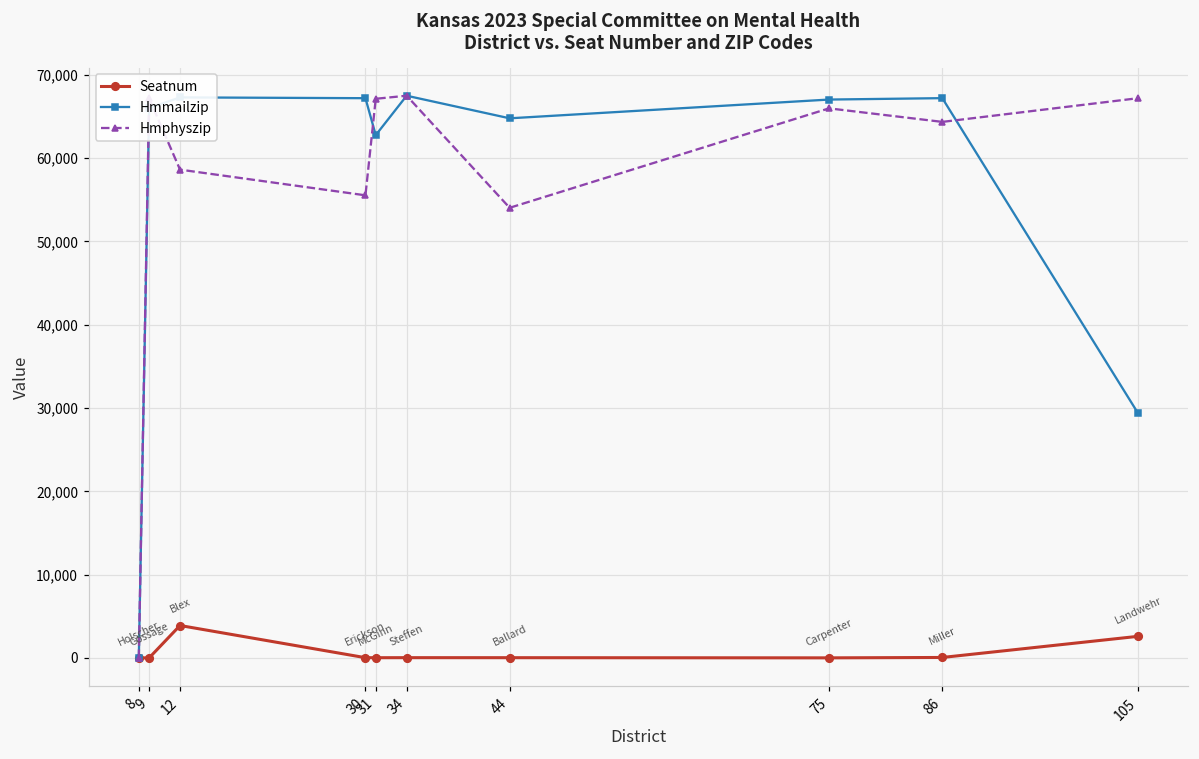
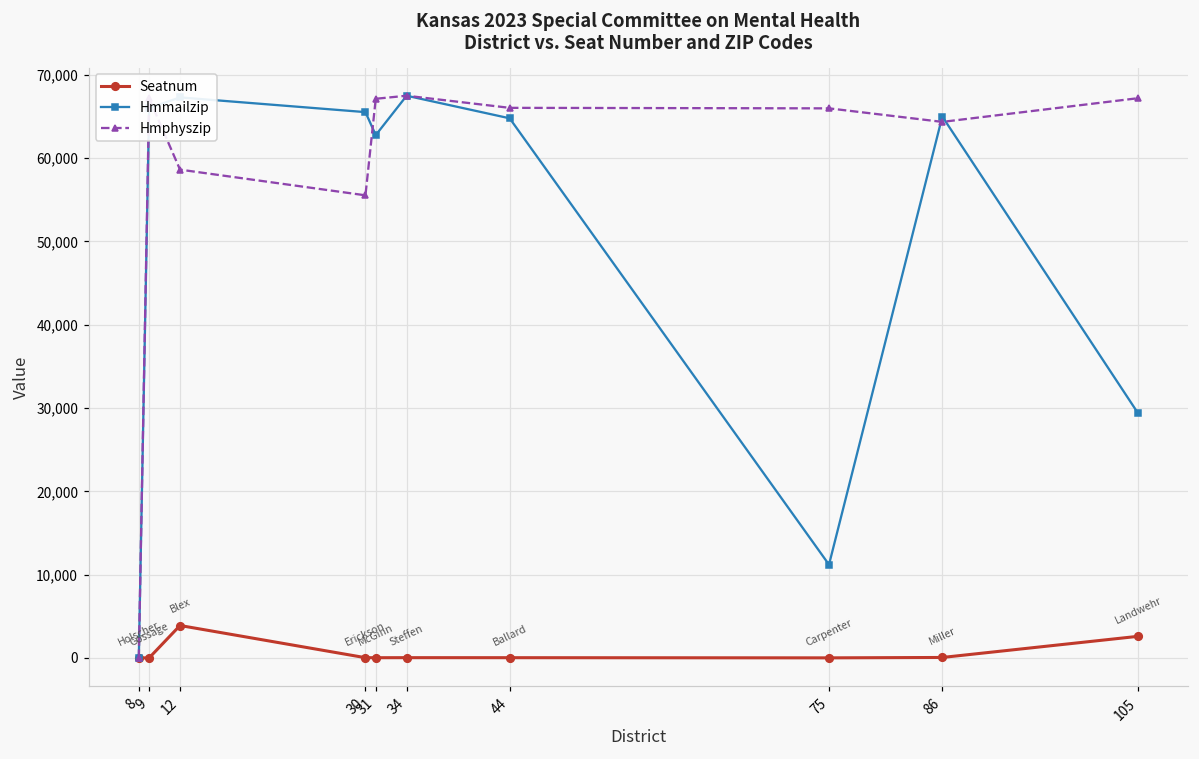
Hmmailzip, 30: 67,000 -> 66,000
Hmphyszip, 44: 54,000 -> 66,000
Hmmailzip, 75: 67,000 -> 11,000
Hmmailzip, 86: 67,000 -> 65,000
